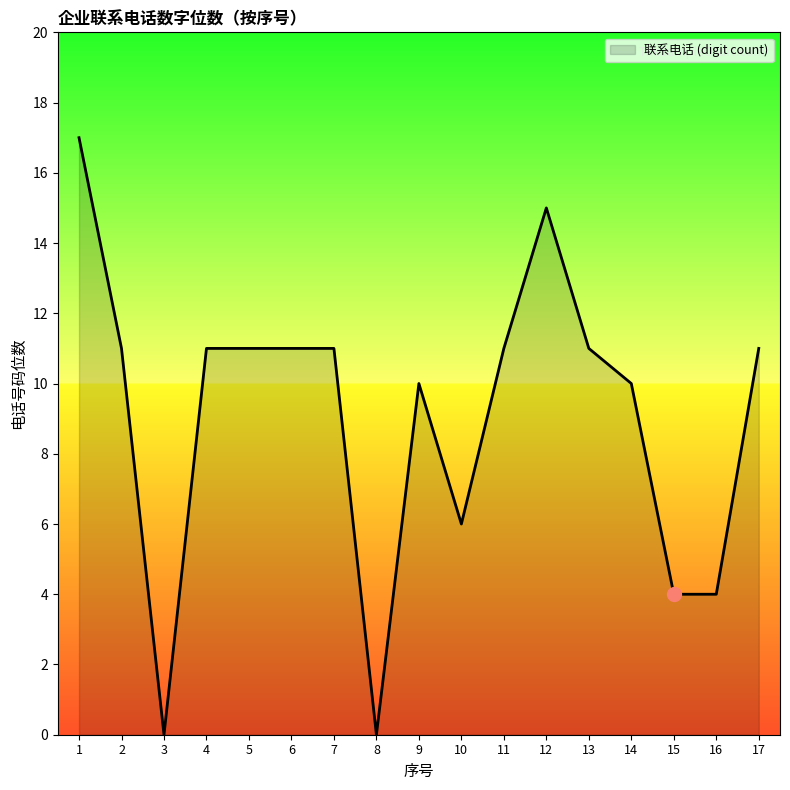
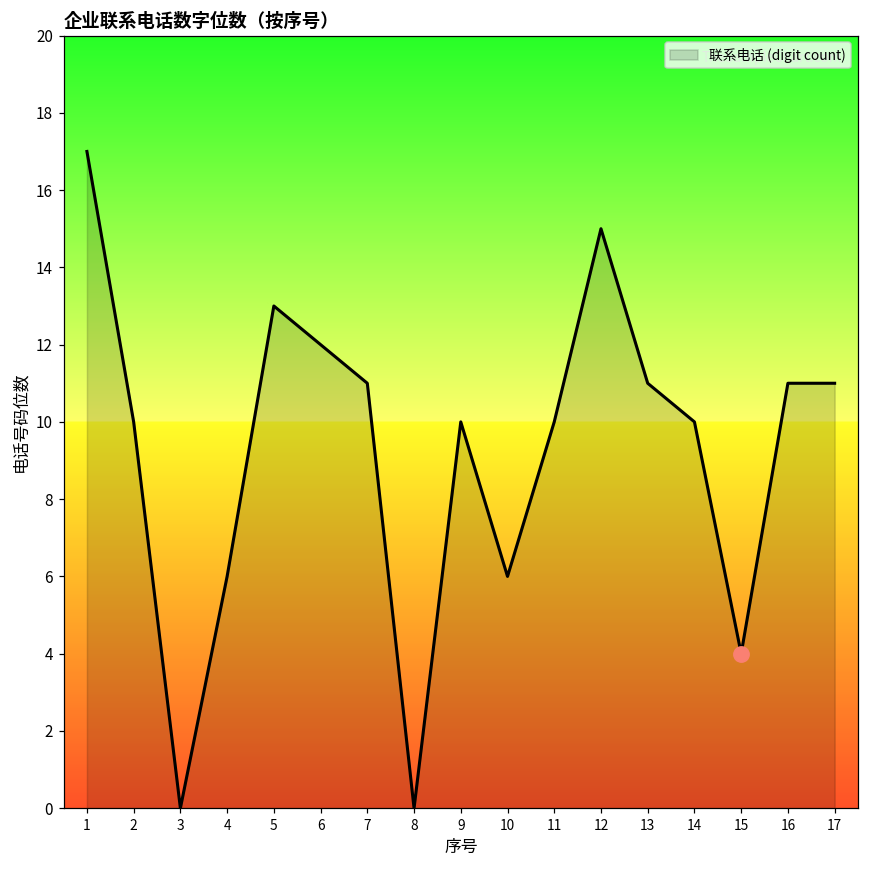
联系电话 (digit count), 2: 11 -> 10
联系电话 (digit count), 4: 11 -> 6
联系电话 (digit count), 5: 11 -> 13
联系电话 (digit count), 6: 11 -> 12
联系电话 (digit count), 11: 11 -> 10
联系电话 (digit count), 16: 4 -> 11
